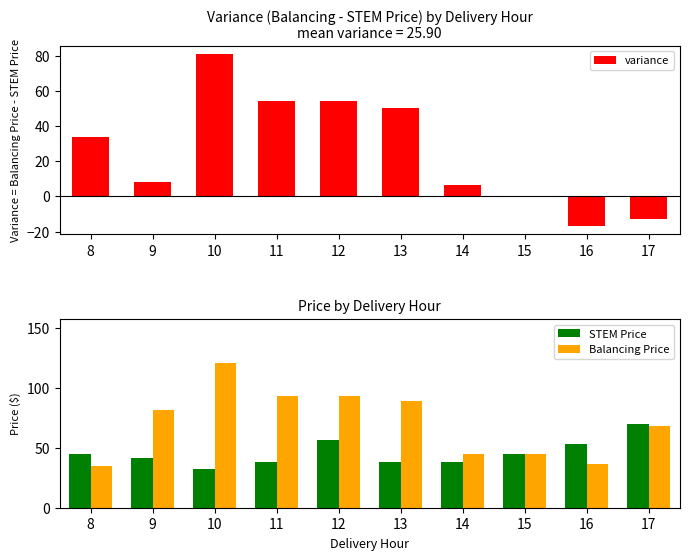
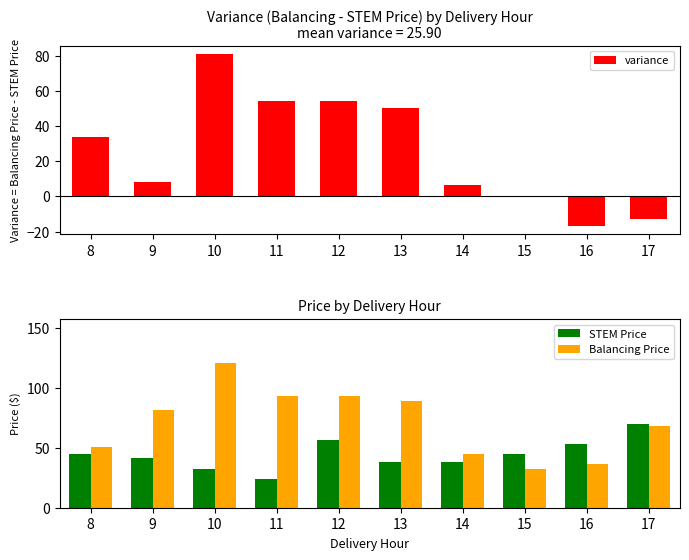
Price by Delivery Hour, Balancing Price, 8: 35 -> 51
Price by Delivery Hour, STEM Price, 11: 38 -> 24
Price by Delivery Hour, Balancing Price, 15: 45 -> 33
